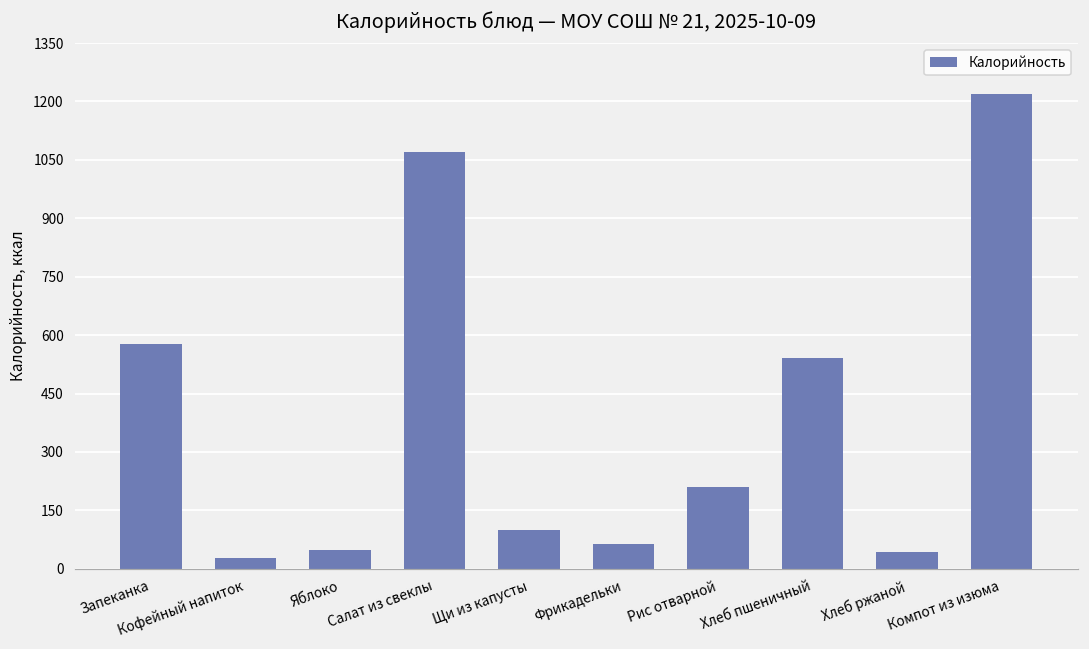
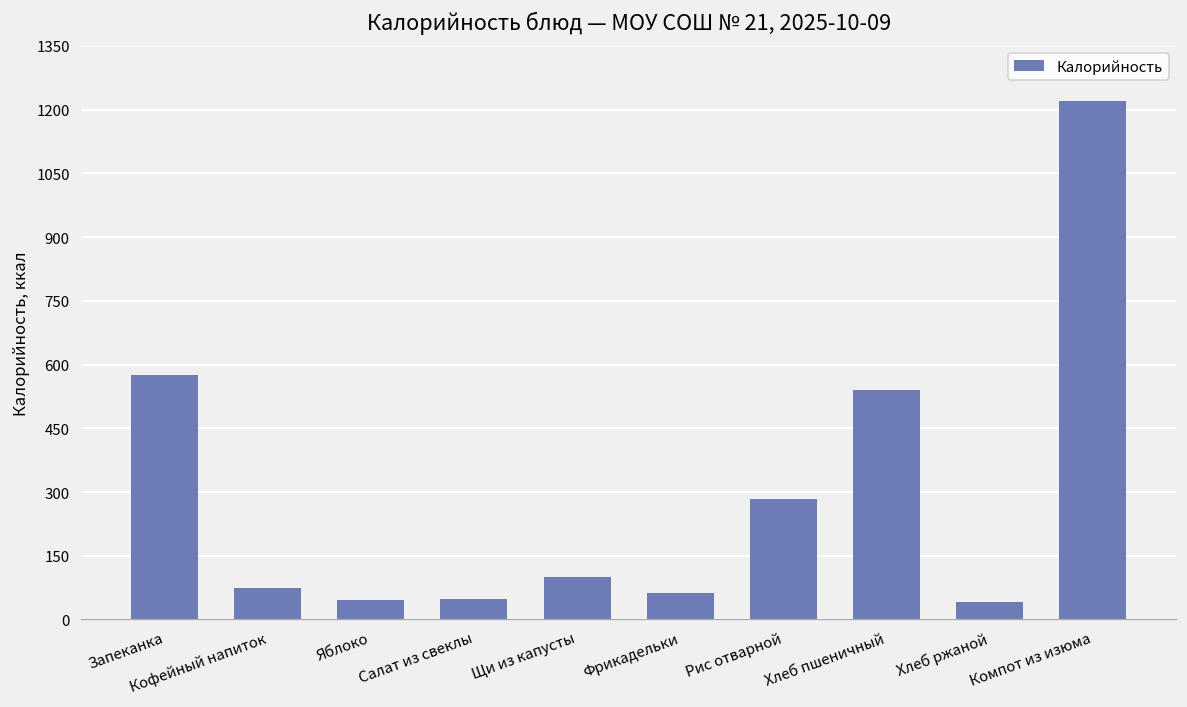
Кофейный напиток: 30 -> 80
Салат из свеклы: 1070 -> 50
Рис отварной: 210 -> 280
